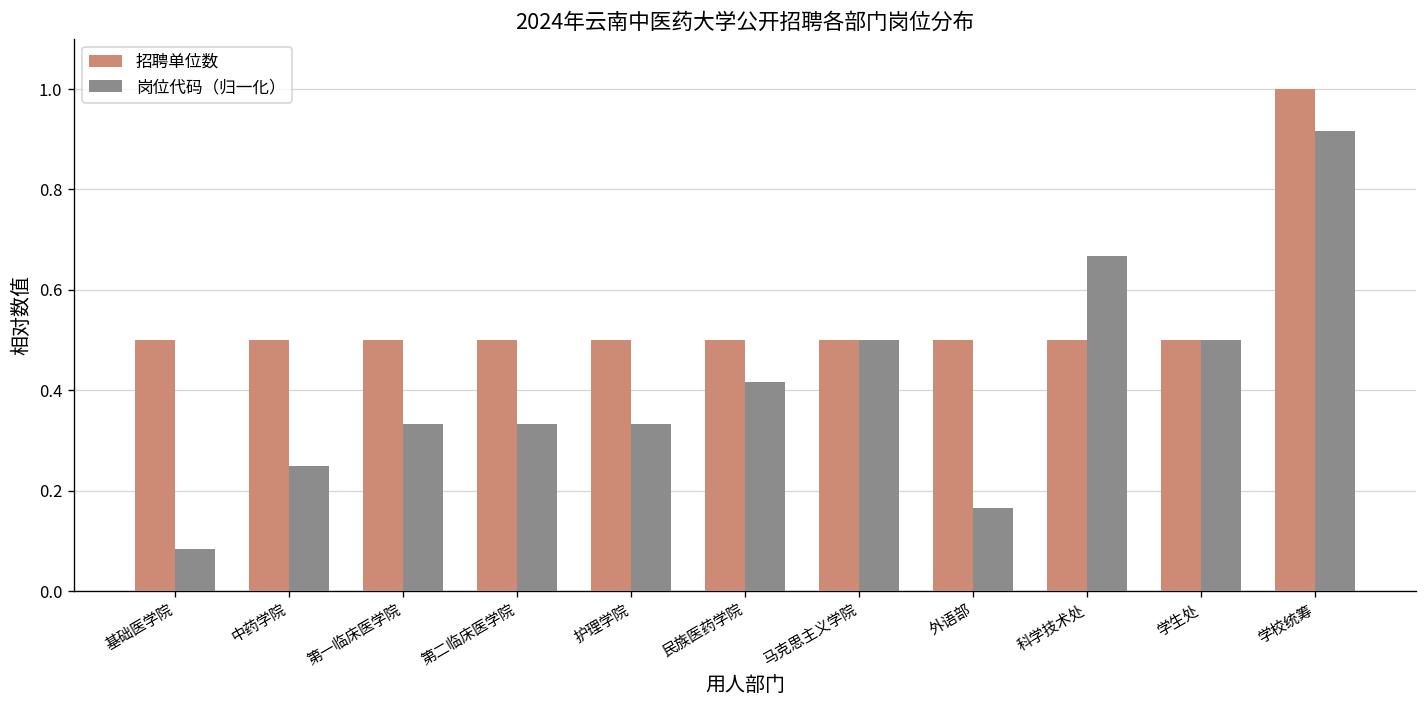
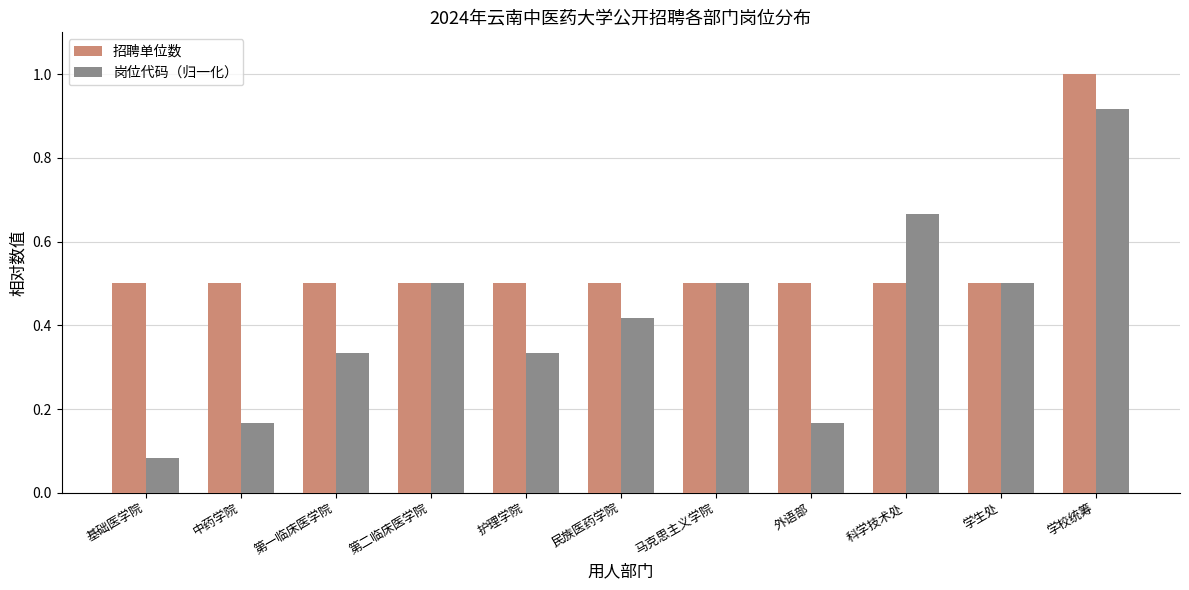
岗位代码（归一化）, 中药学院: 0.25 -> 0.17
岗位代码（归一化）, 第二临床医学院: 0.33 -> 0.50
